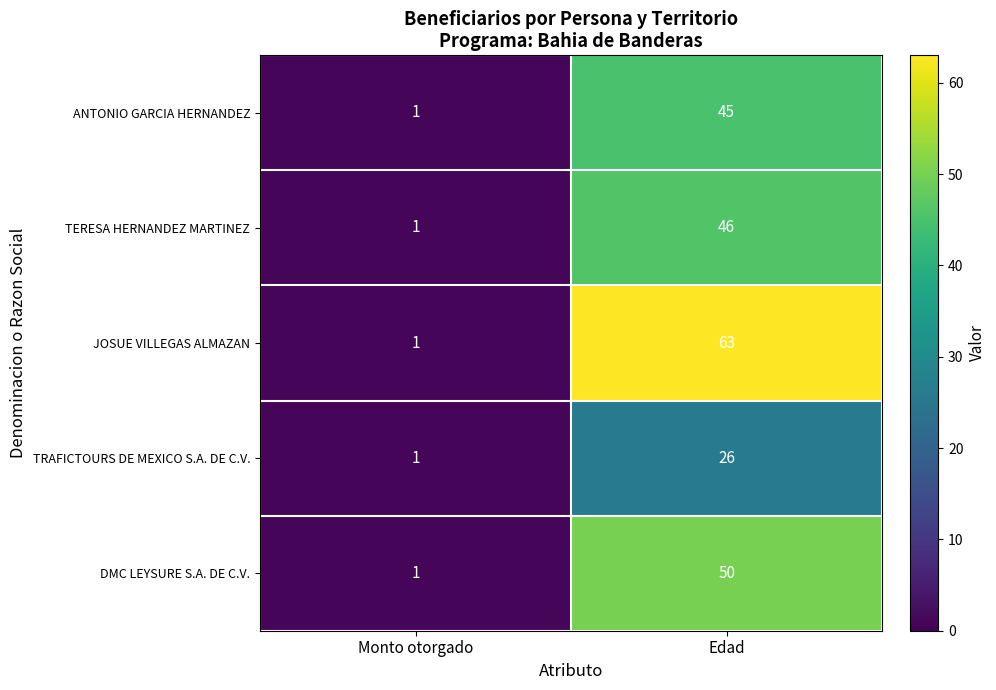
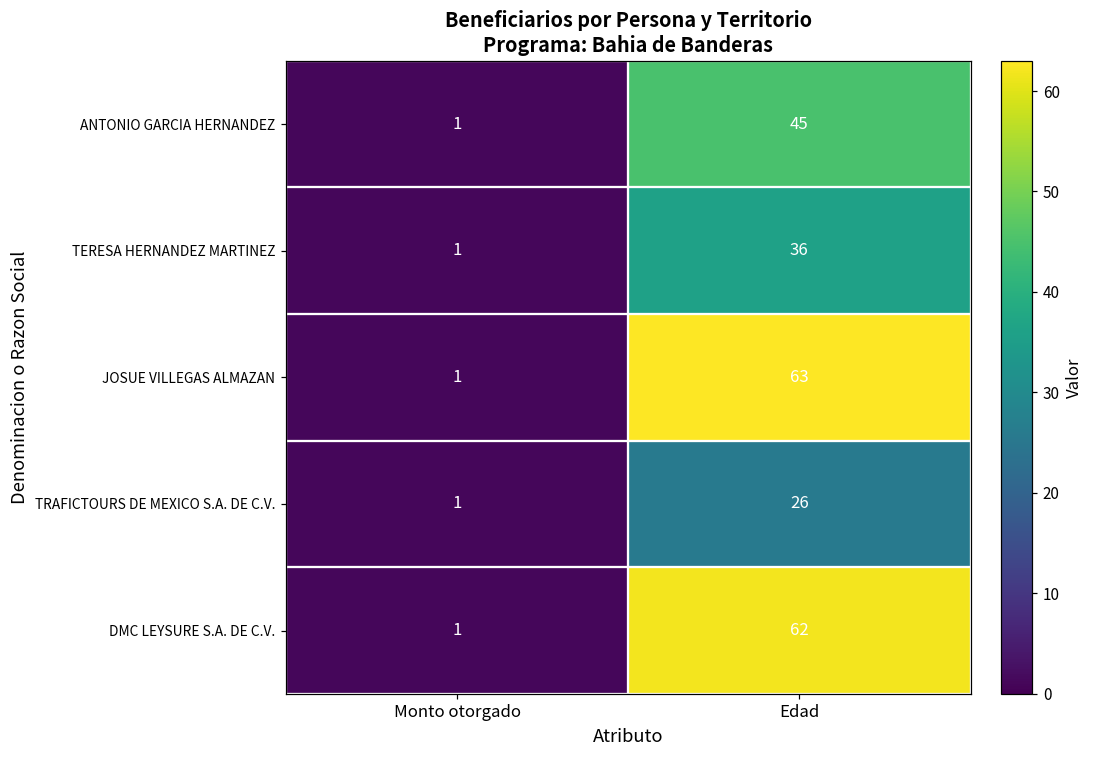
TERESA HERNANDEZ MARTINEZ, Edad: 46 -> 36
DMC LEYSURE S.A. DE C.V., Edad: 50 -> 62
